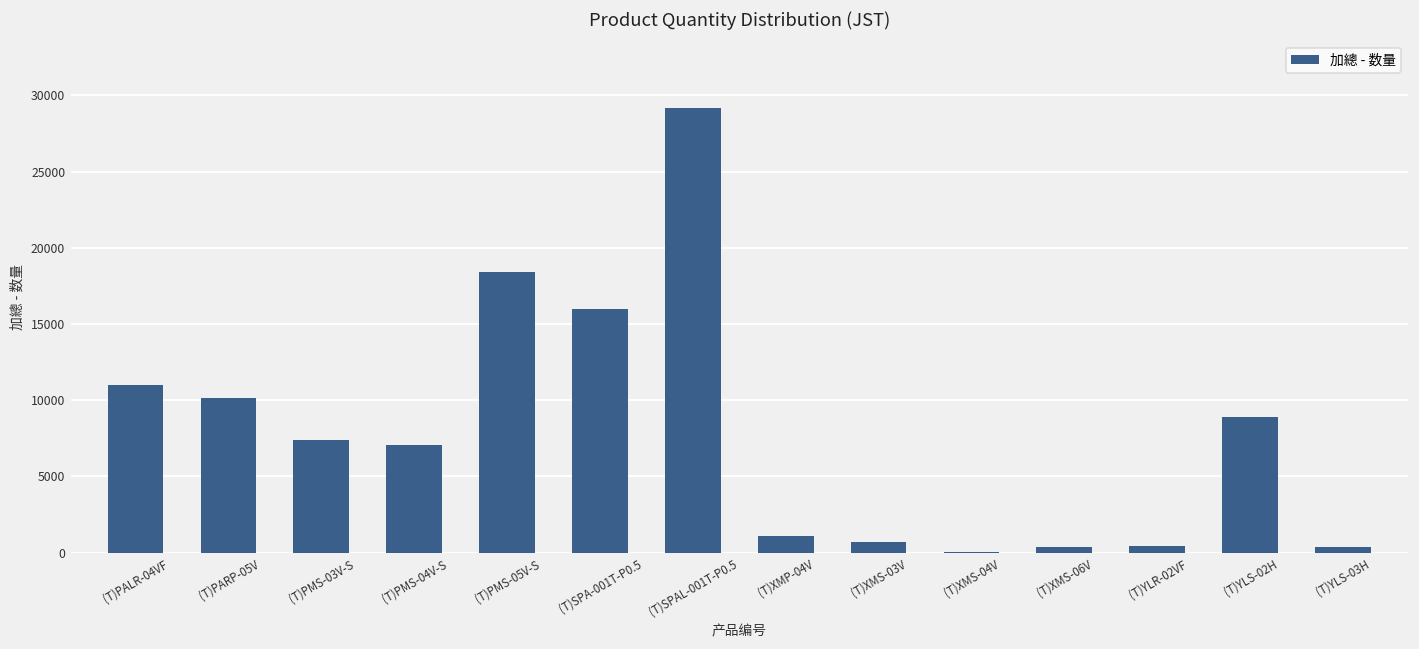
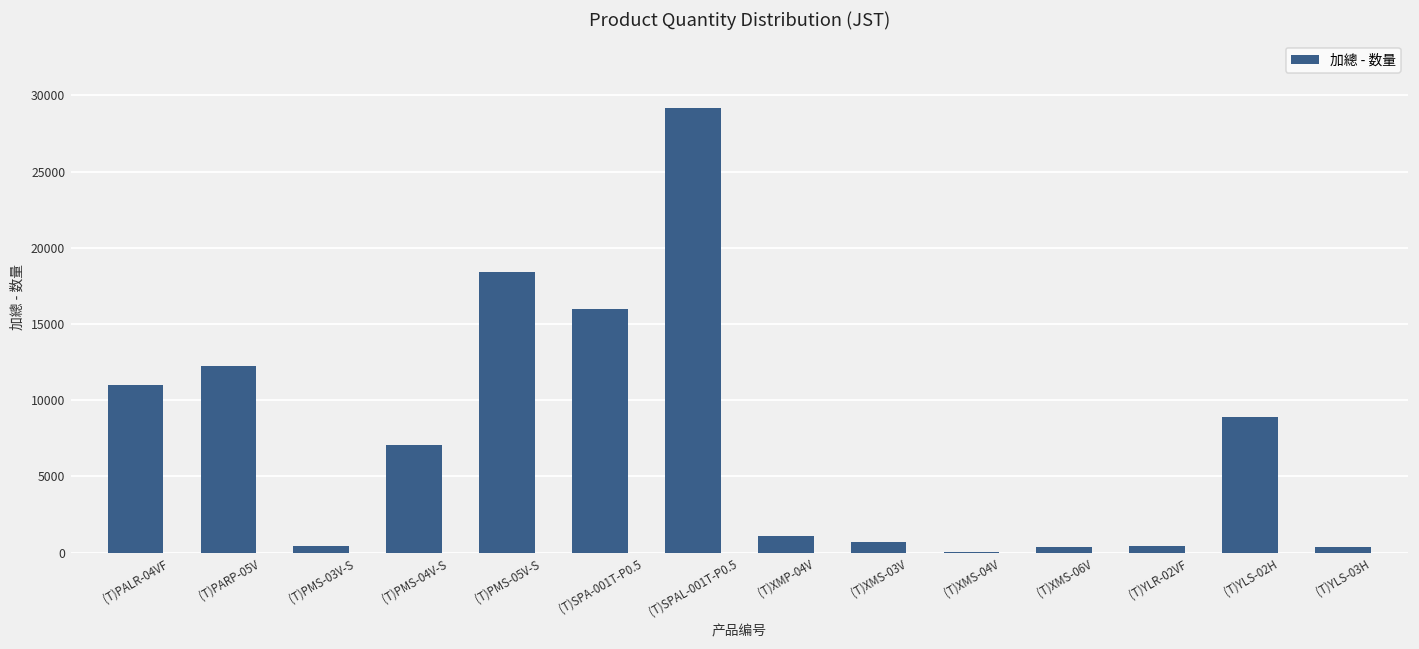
(T)PARP-05V: 10100 -> 12200
(T)PMS-03V-S: 7400 -> 500
